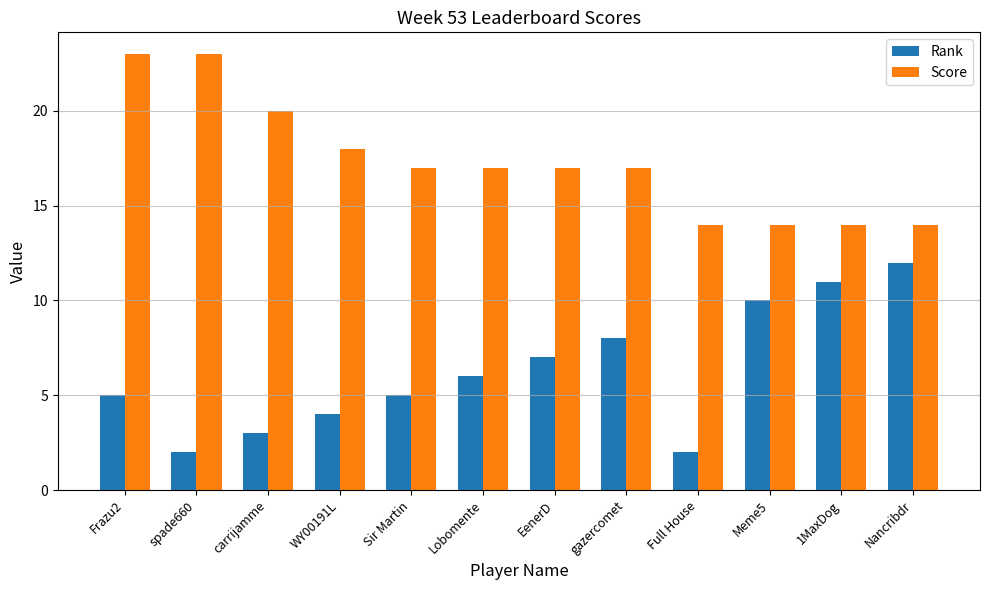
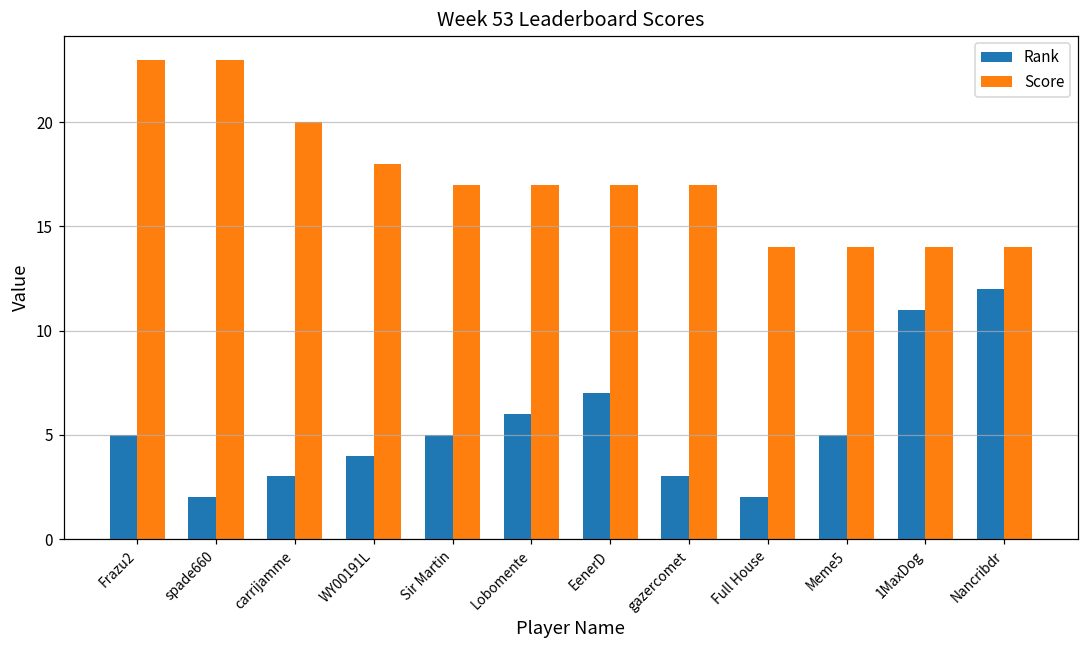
Rank, gazercomet: 8 -> 3
Rank, Meme5: 10 -> 5
